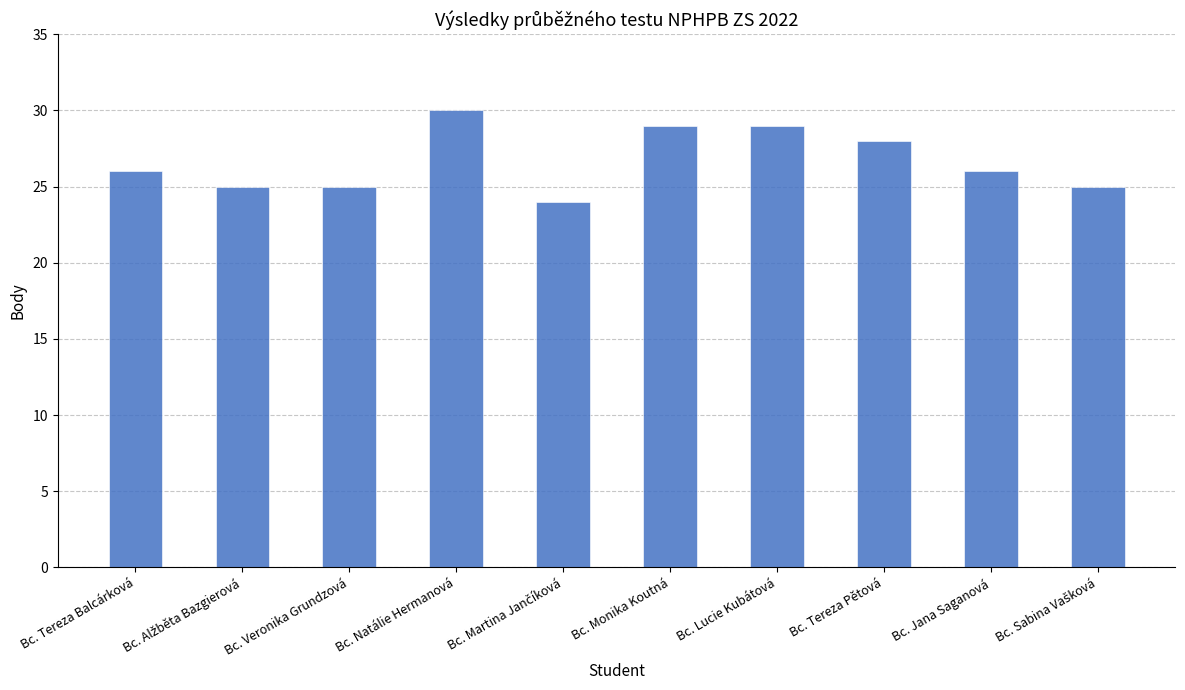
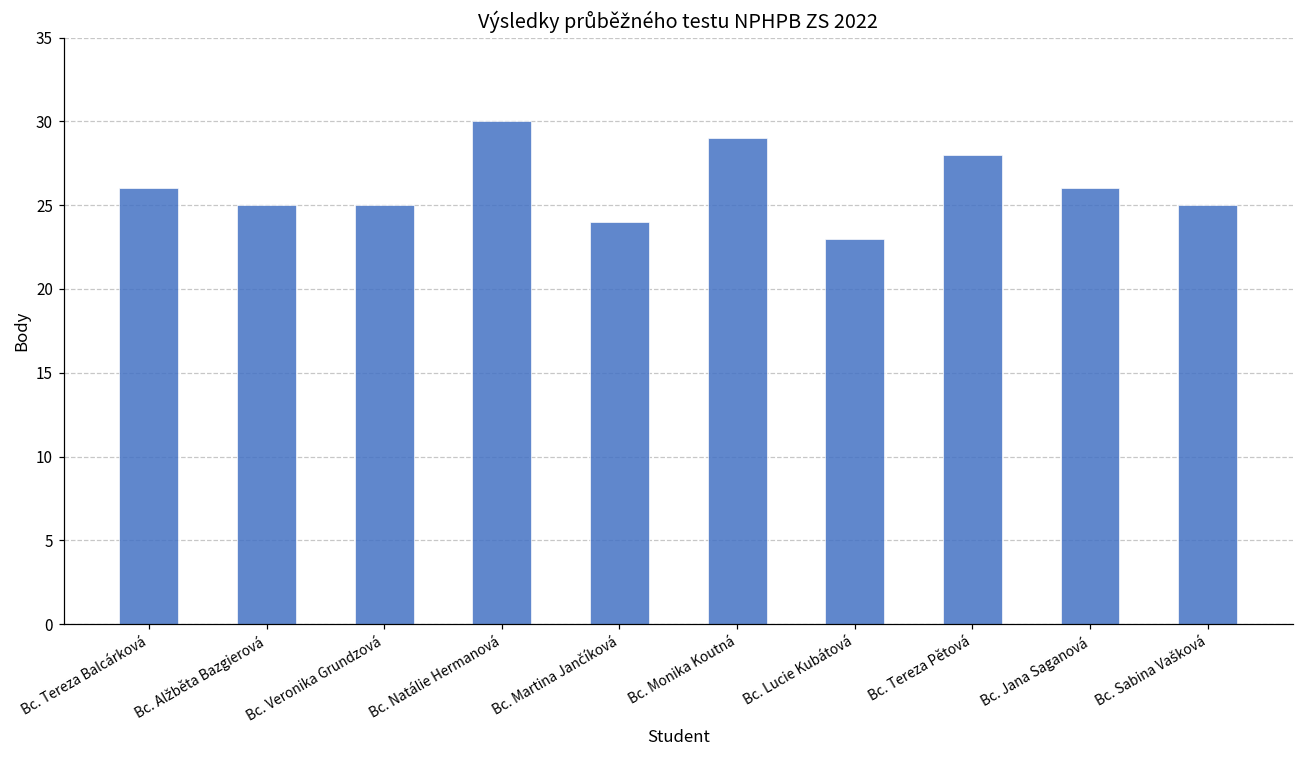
Bc. Lucie Kubátová: 29 -> 23
